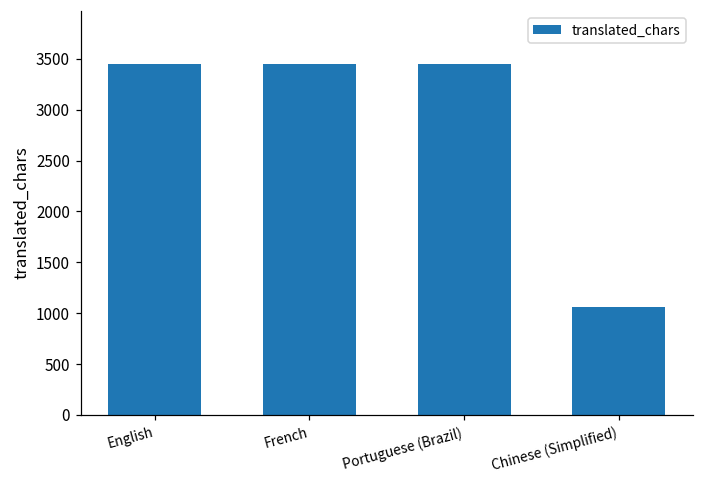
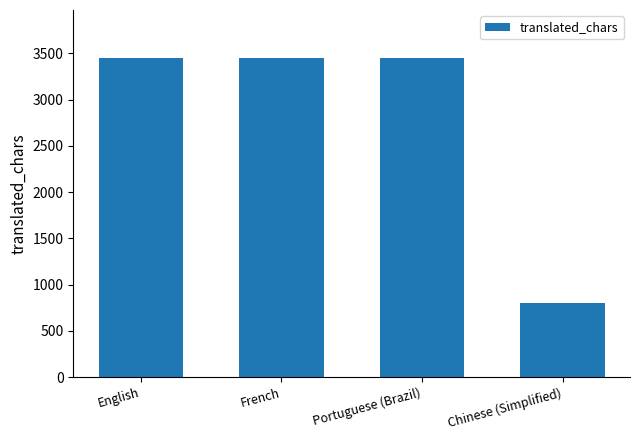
Chinese (Simplified): 1100 -> 800
